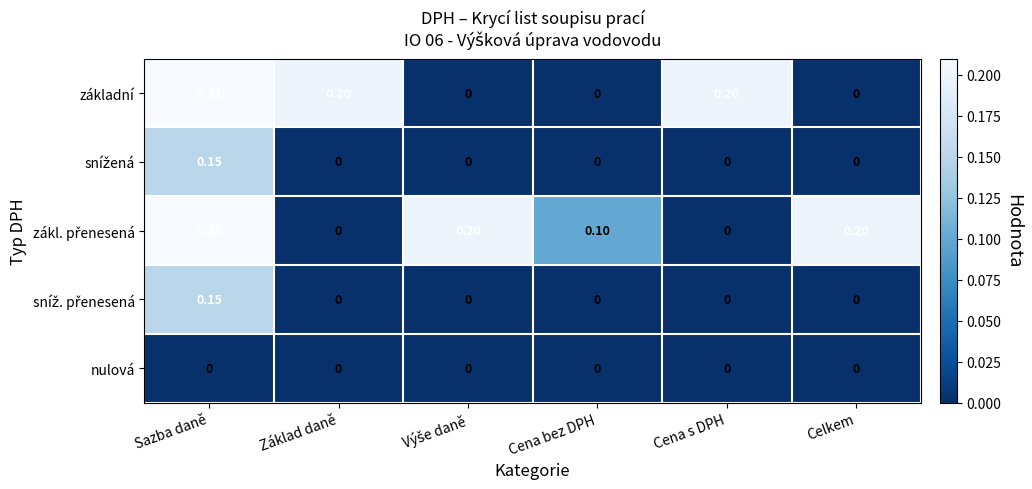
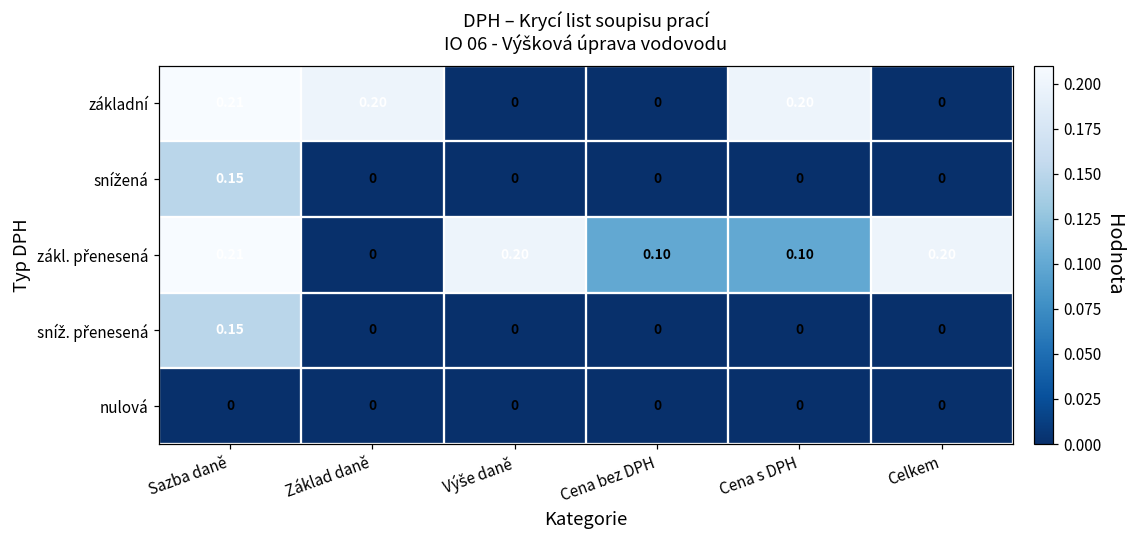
zákl. přenesená, Cena s DPH: 0 -> 0.10
